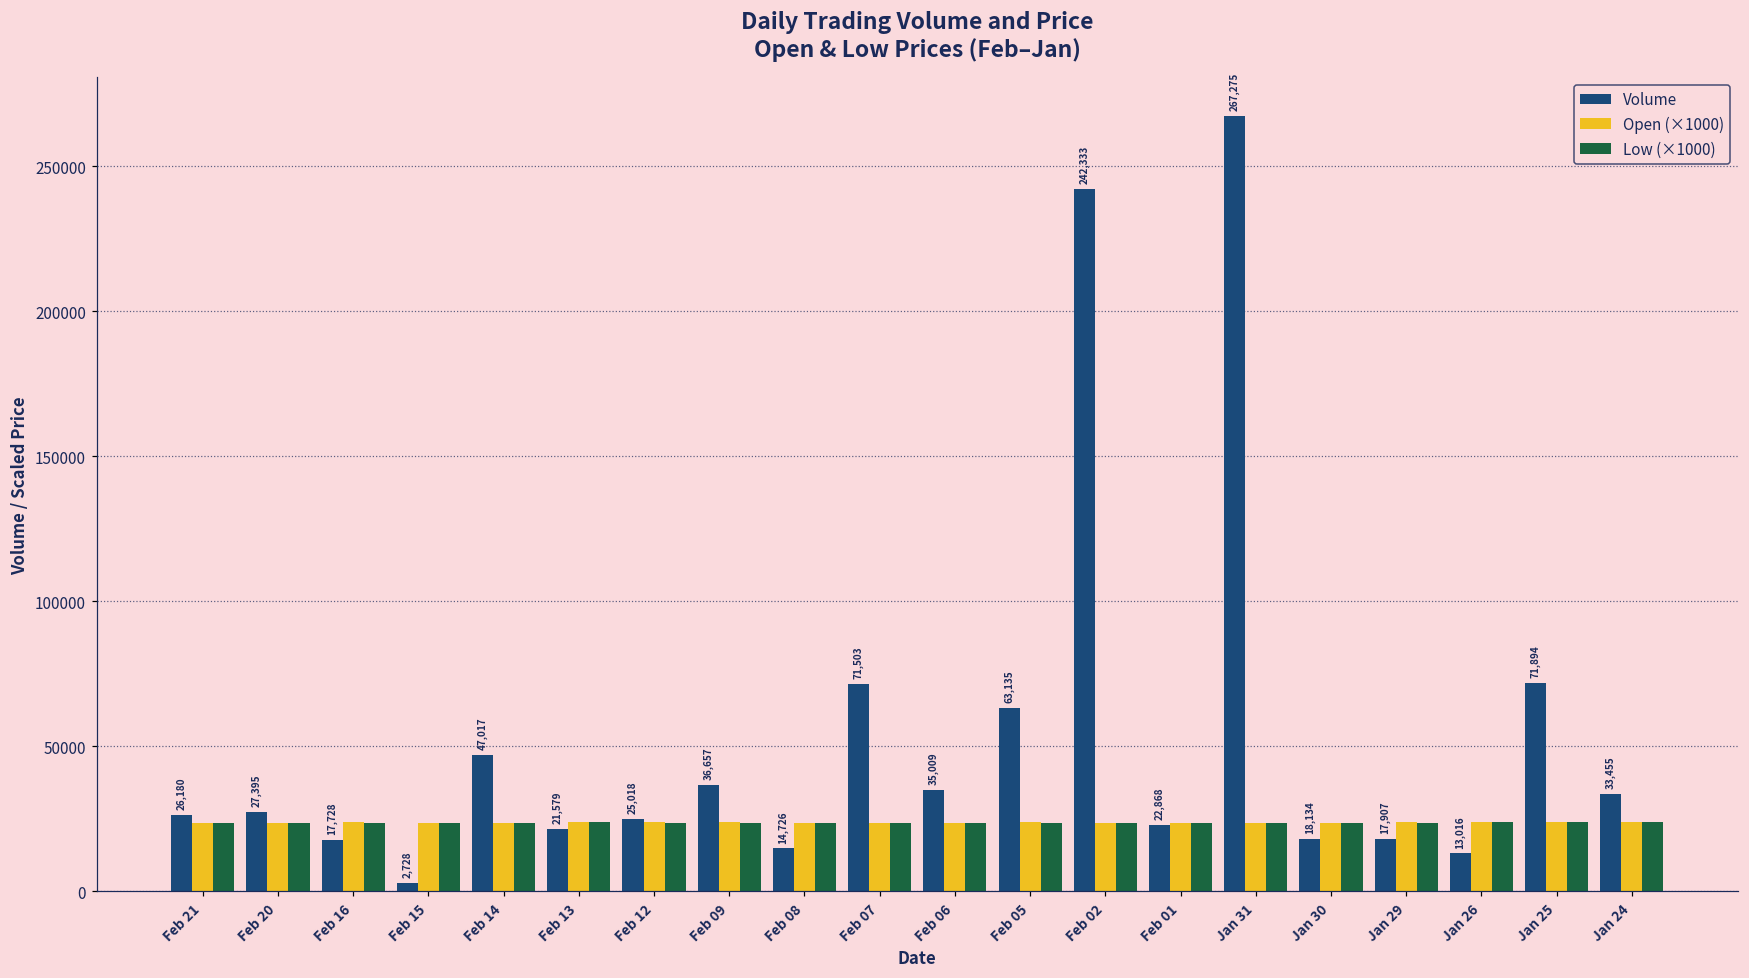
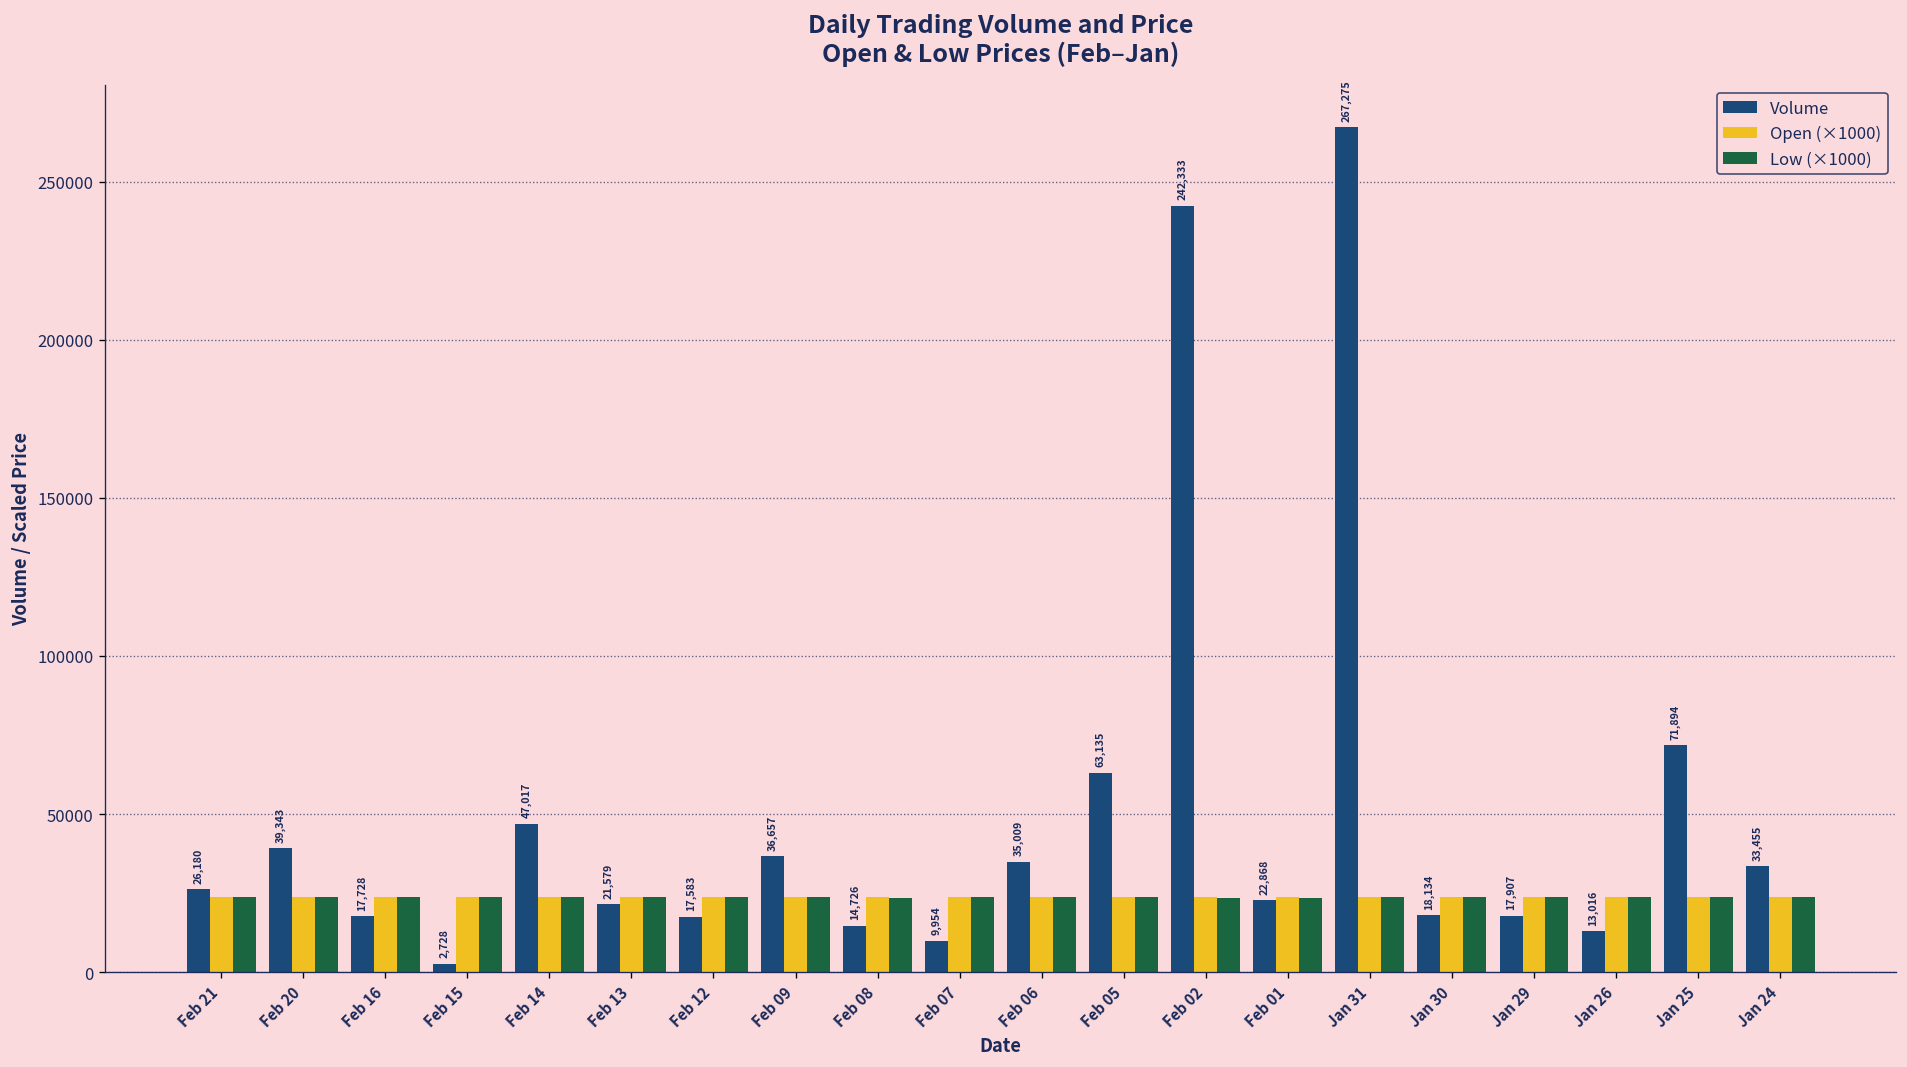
Volume, Feb 20: 27,395 -> 39,343
Volume, Feb 12: 25,018 -> 17,583
Volume, Feb 07: 71,503 -> 9,954
